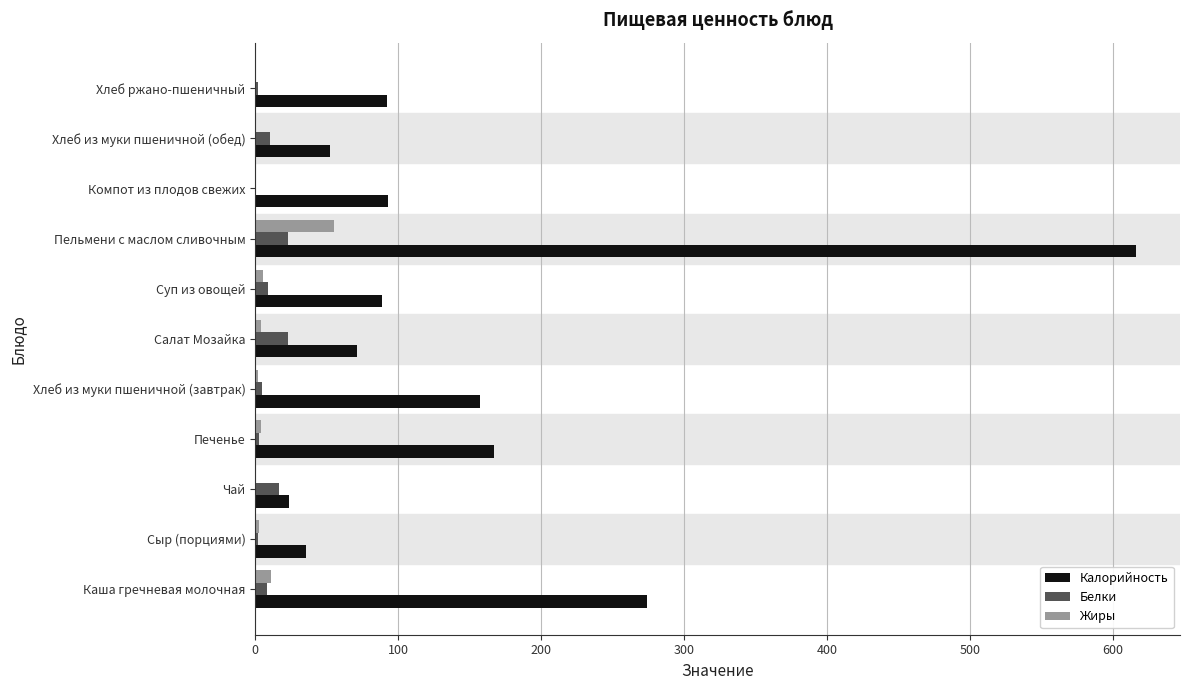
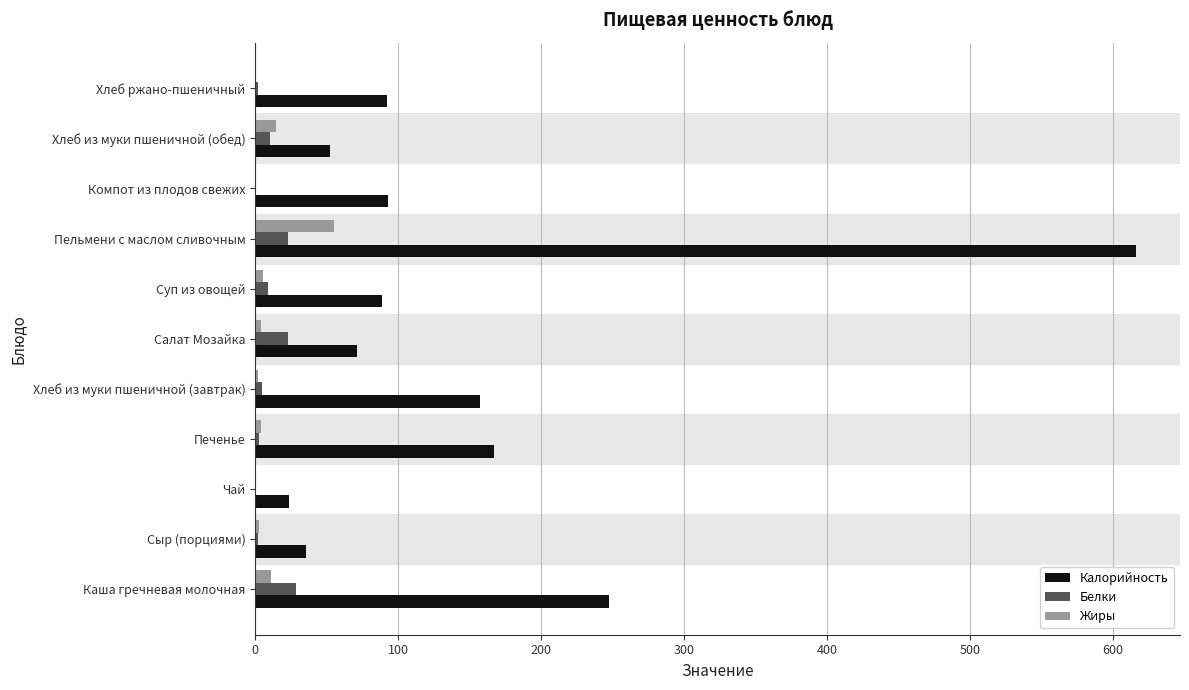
Жиры, Хлеб из муки пшеничной (обед): 1 -> 14
Белки, Чай: 17 -> 0
Белки, Каша гречневая молочная: 8 -> 29
Калорийность, Каша гречневая молочная: 275 -> 247
